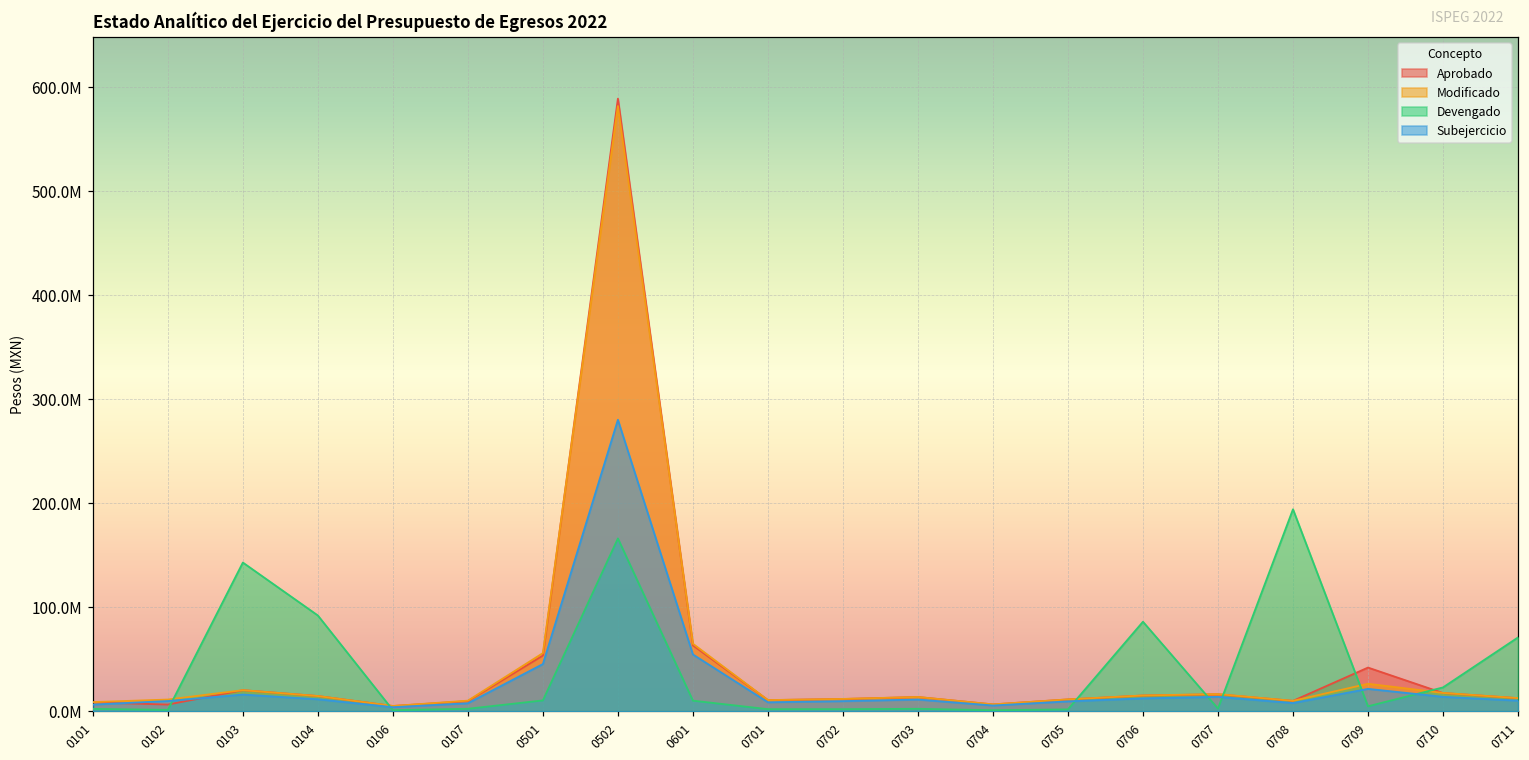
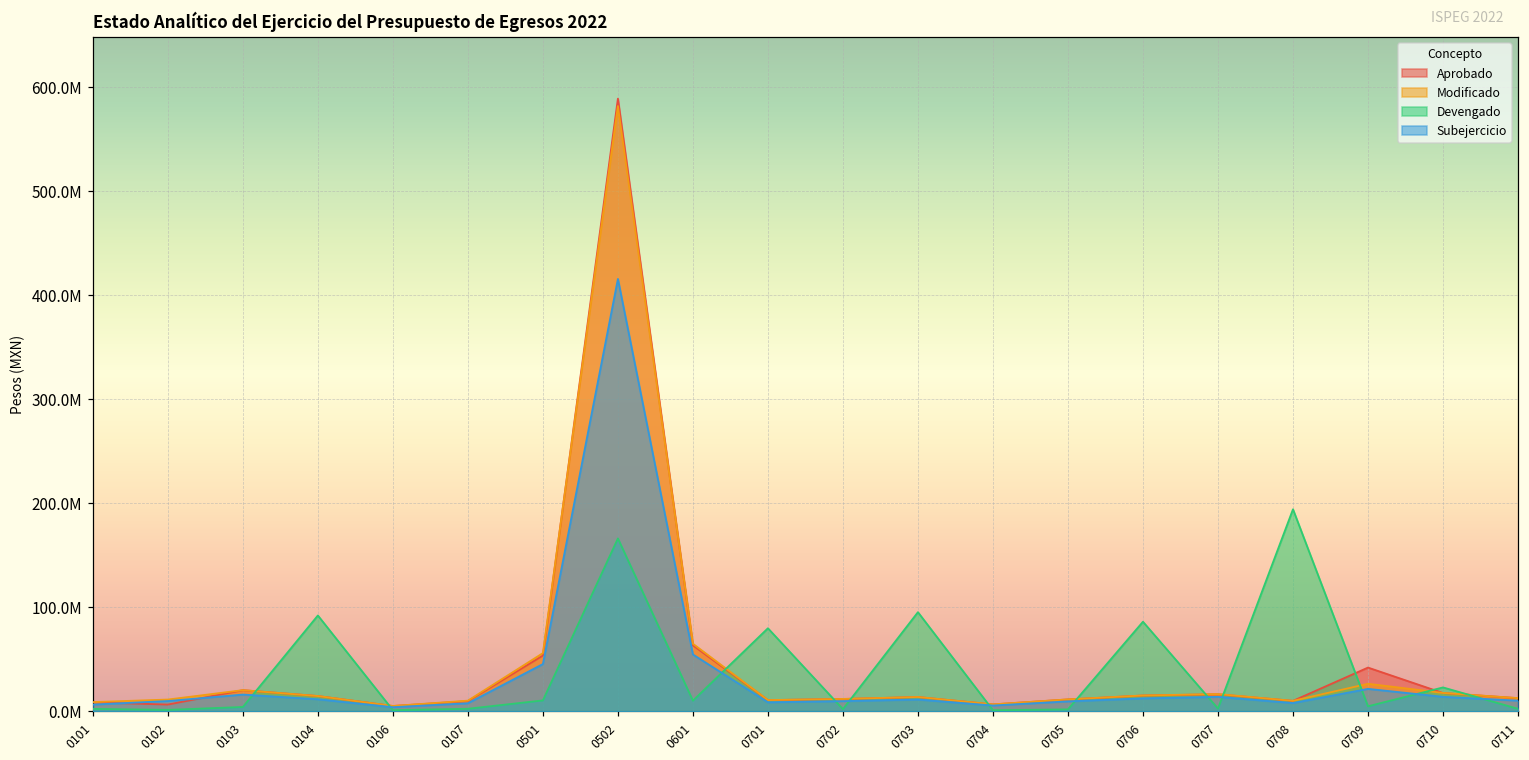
Devengado, 0103: 140000000 -> 0
Subejercicio, 0502: 280000000 -> 420000000
Devengado, 0701: 0 -> 80000000
Devengado, 0703: 0 -> 100000000
Devengado, 0711: 70000000 -> 0
